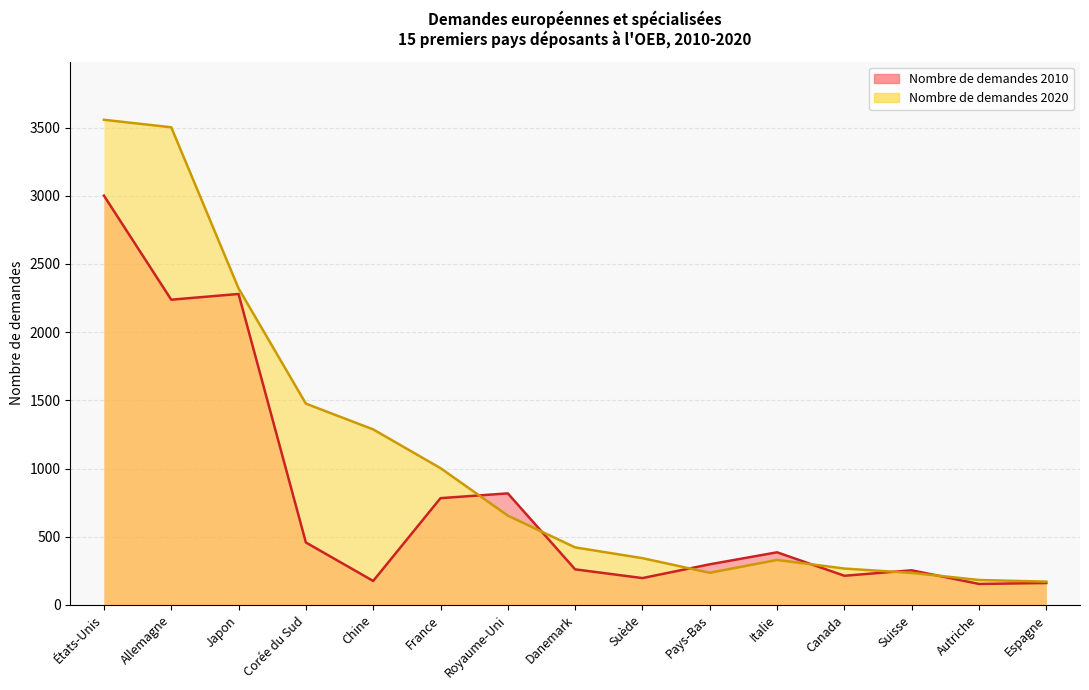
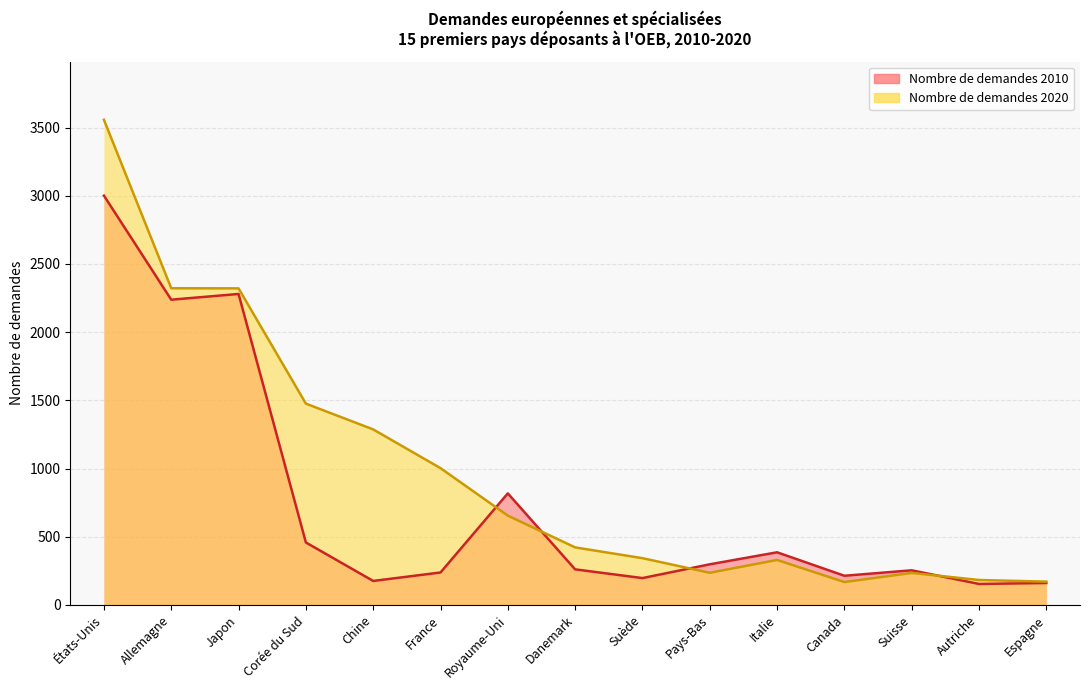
Nombre de demandes 2020, Allemagne: 3500 -> 2320
Nombre de demandes 2010, France: 780 -> 240
Nombre de demandes 2020, Canada: 270 -> 170
